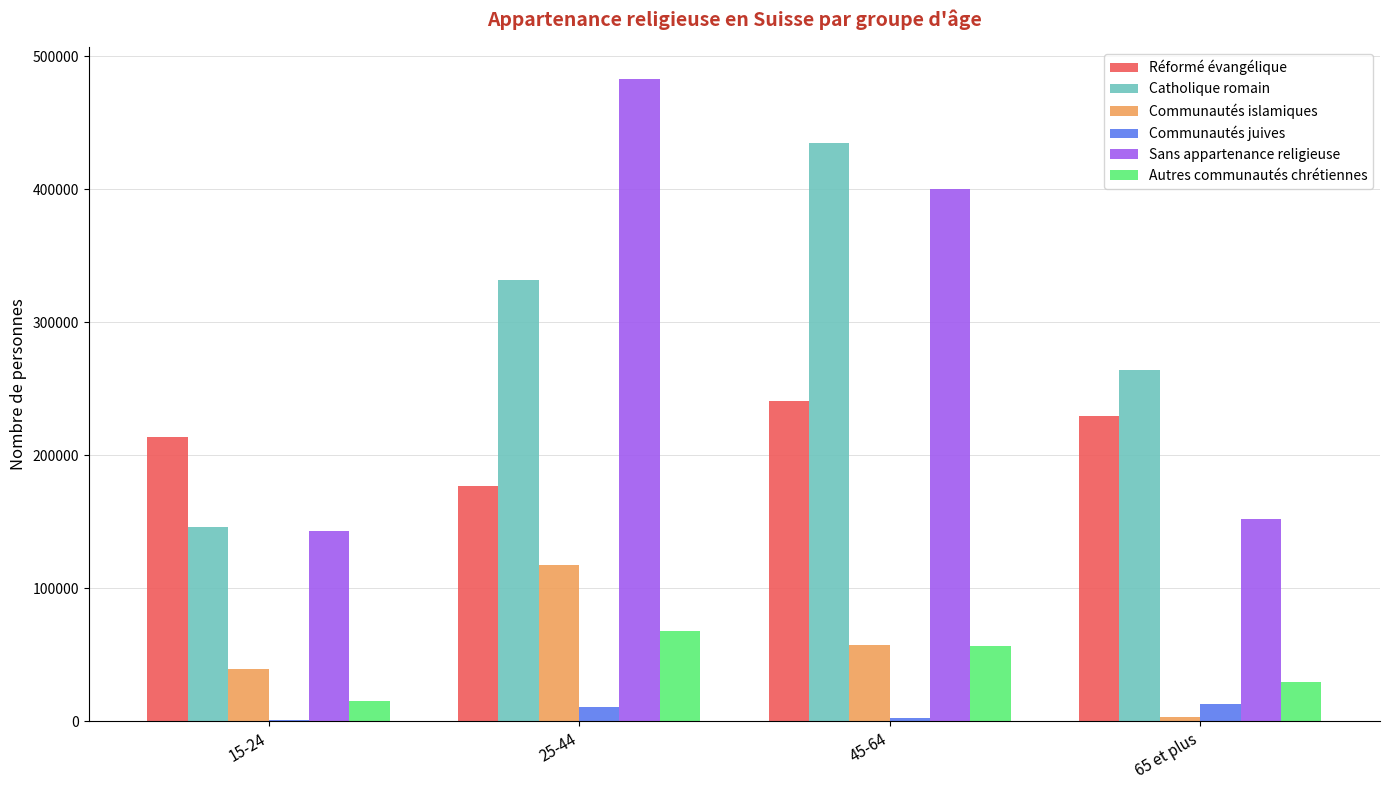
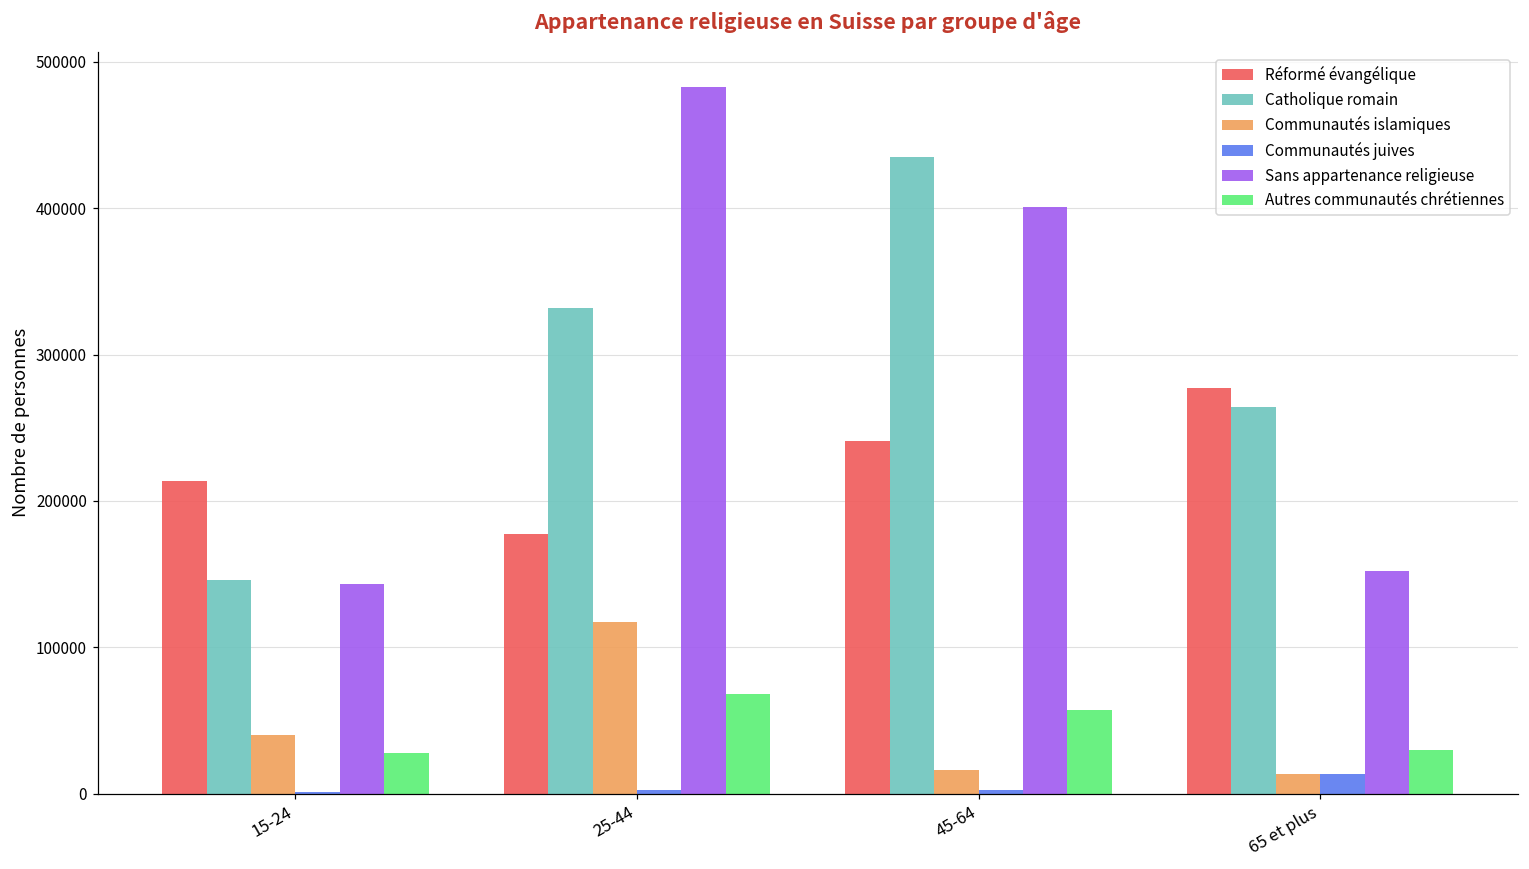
Autres communautés chrétiennes, 15-24: 15000 -> 28000
Communautés juives, 25-44: 11000 -> 3000
Communautés islamiques, 45-64: 57000 -> 16000
Réformé évangélique, 65 et plus: 229000 -> 277000
Communautés islamiques, 65 et plus: 3000 -> 14000
